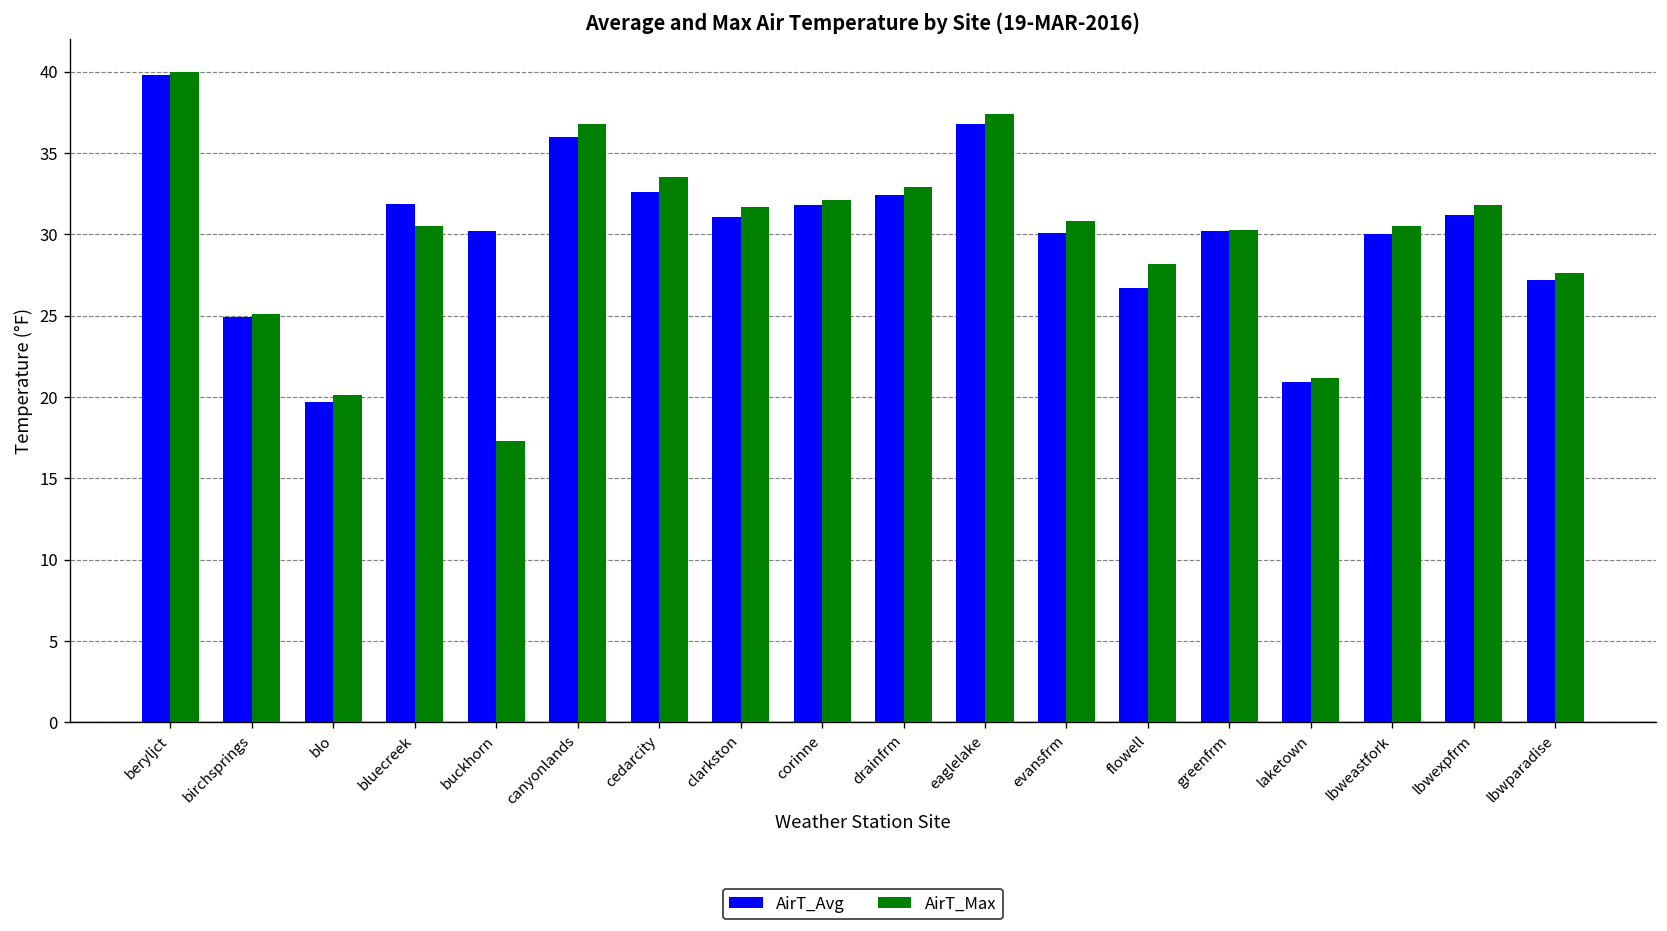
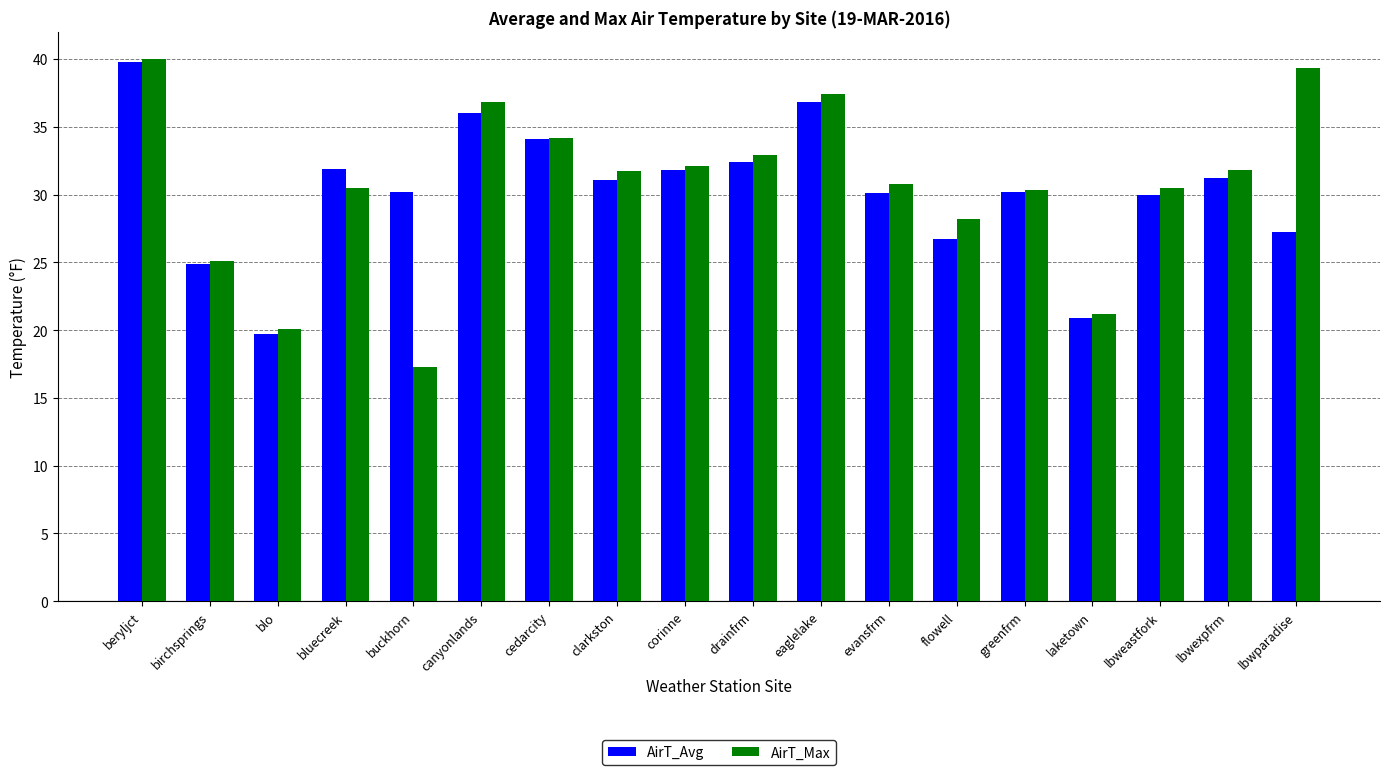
AirT_Avg, cedarcity: 32.6 -> 34.1
AirT_Max, cedarcity: 33.5 -> 34.2
AirT_Max, lbwparadise: 27.6 -> 39.3
